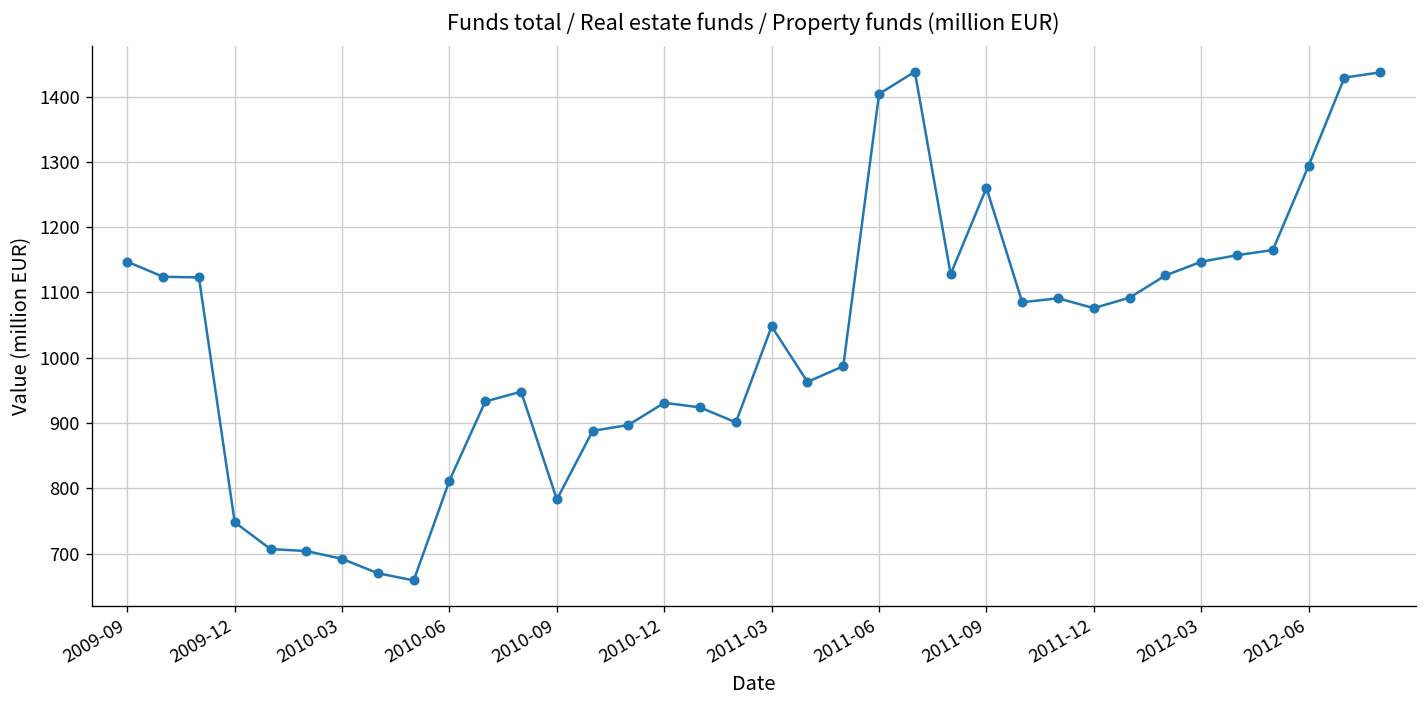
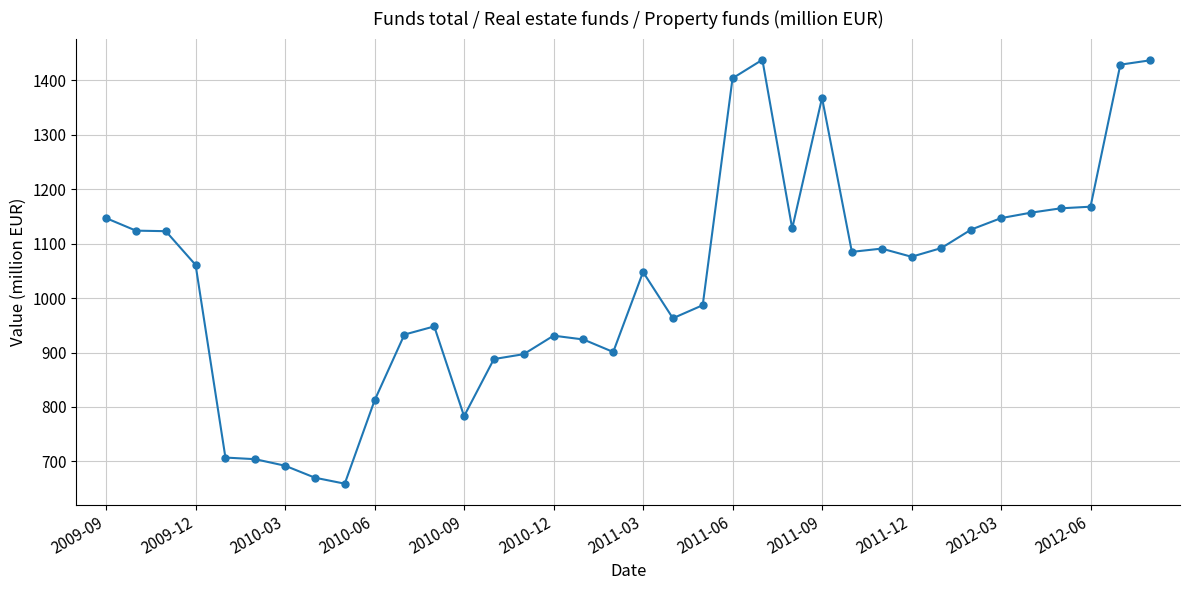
2009-12: 750 -> 1060
2011-09: 1260 -> 1370
2012-06: 1290 -> 1170
